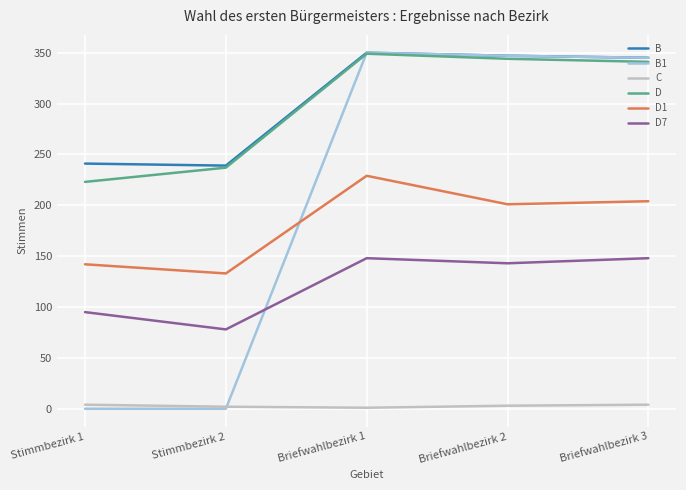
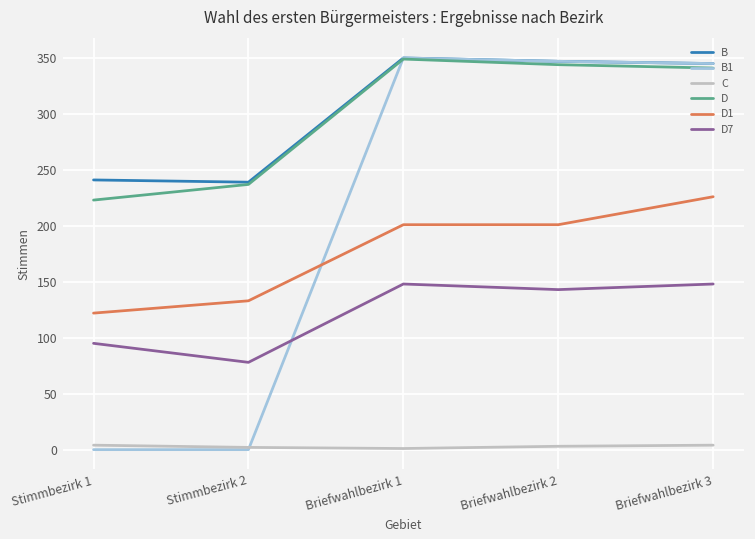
D1, Stimmbezirk 1: 142 -> 122
D1, Briefwahlbezirk 1: 229 -> 201
D1, Briefwahlbezirk 3: 204 -> 226
